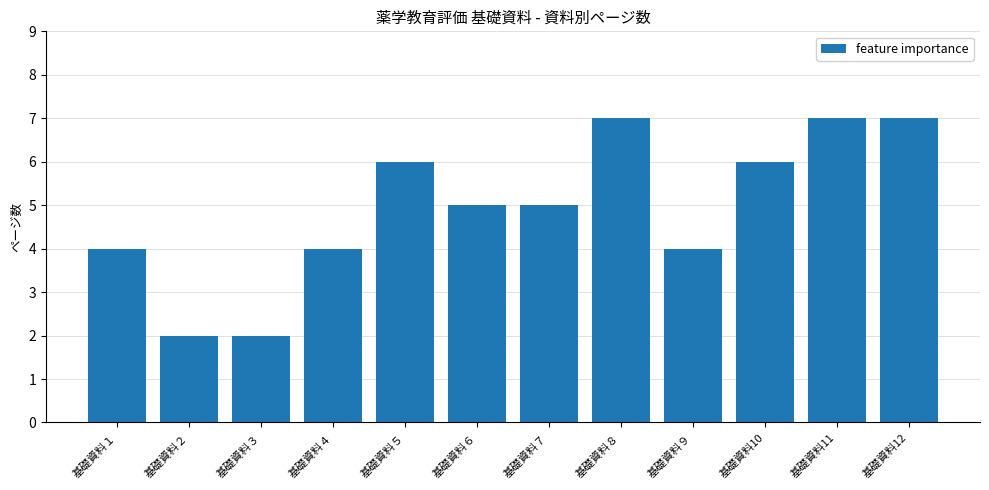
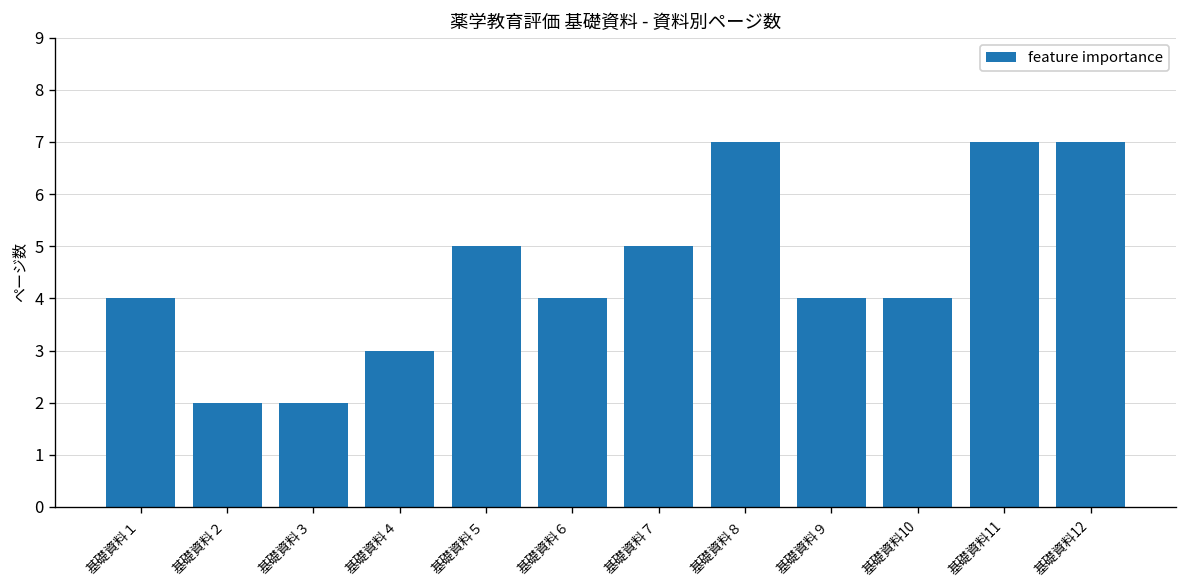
基礎資料４: 4 -> 3
基礎資料５: 6 -> 5
基礎資料６: 5 -> 4
基礎資料10: 6 -> 4
